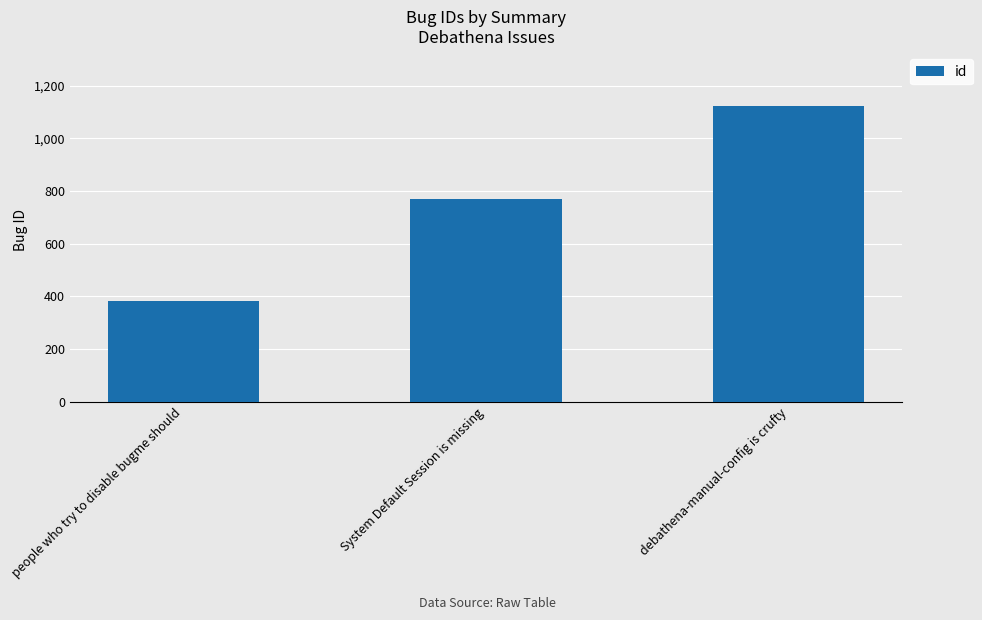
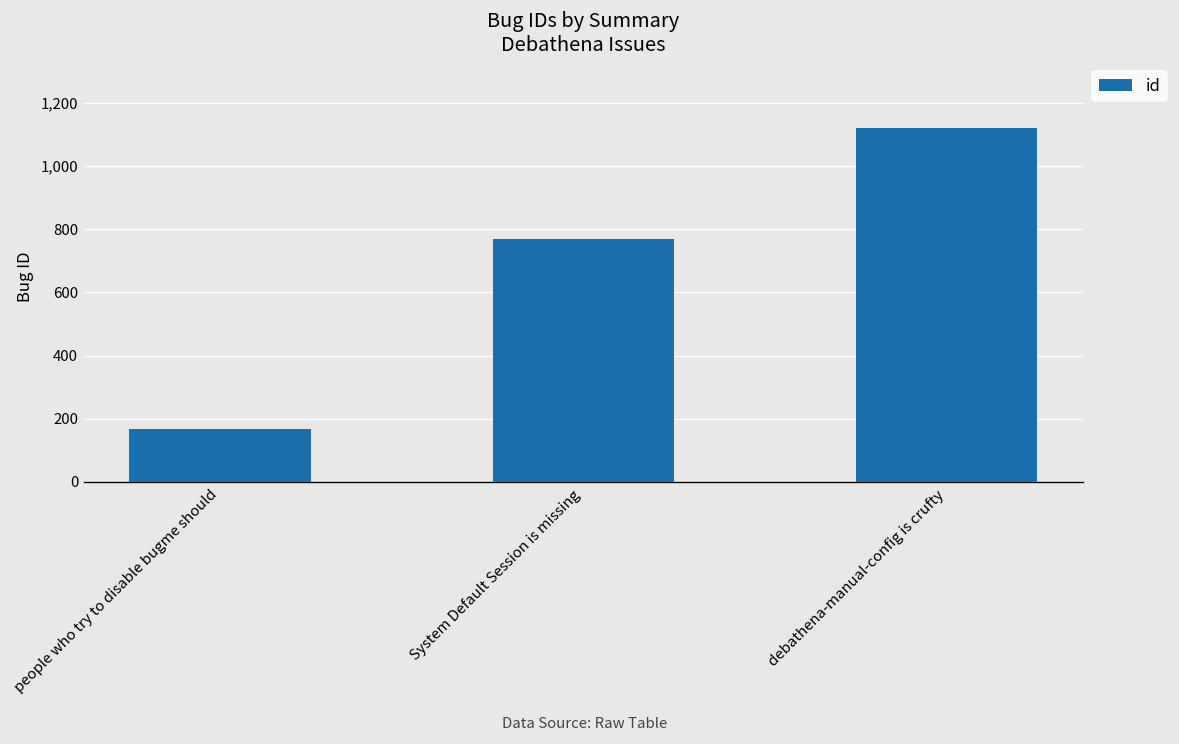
people who try to disable bugme should: 380 -> 170
